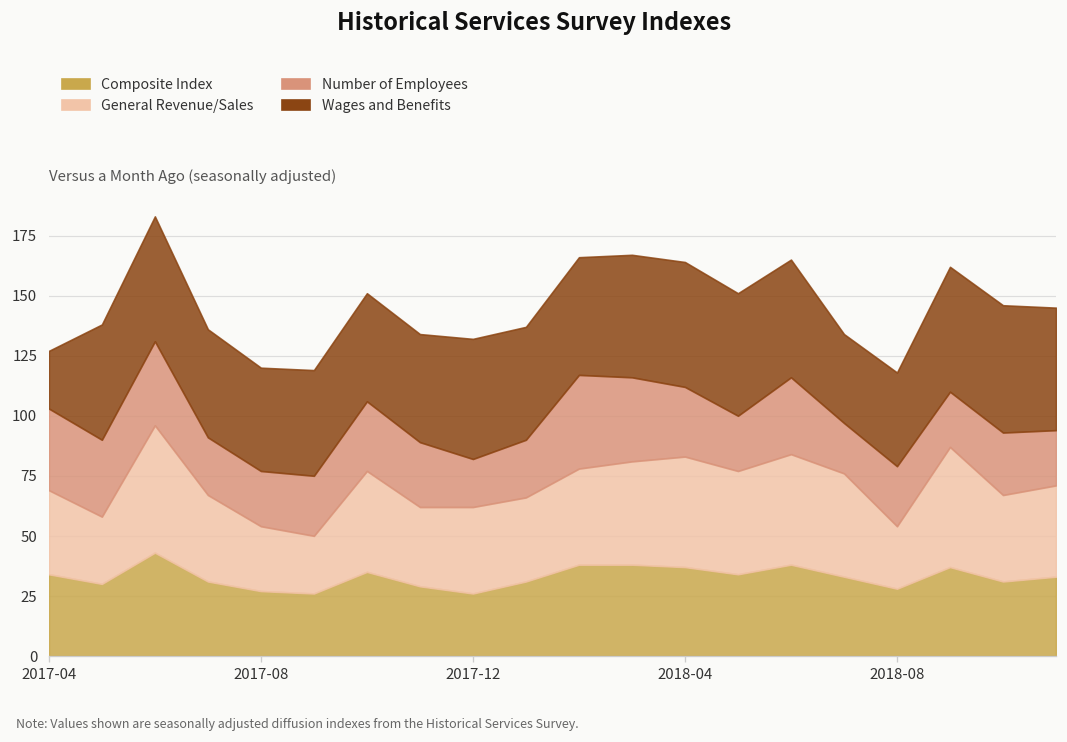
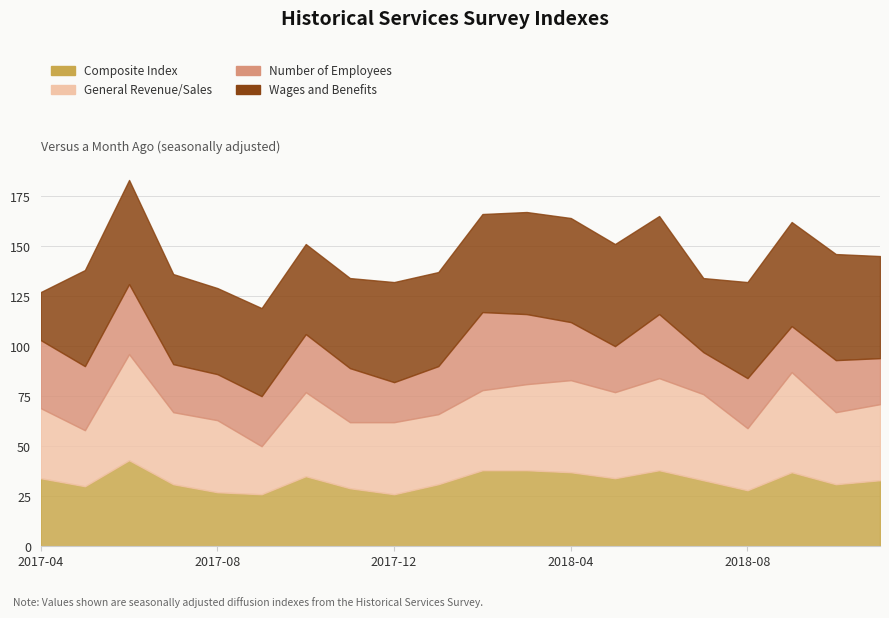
General Revenue/Sales, 2017-08: 27 -> 36
General Revenue/Sales, 2018-08: 26 -> 31
Wages and Benefits, 2018-08: 39 -> 48
